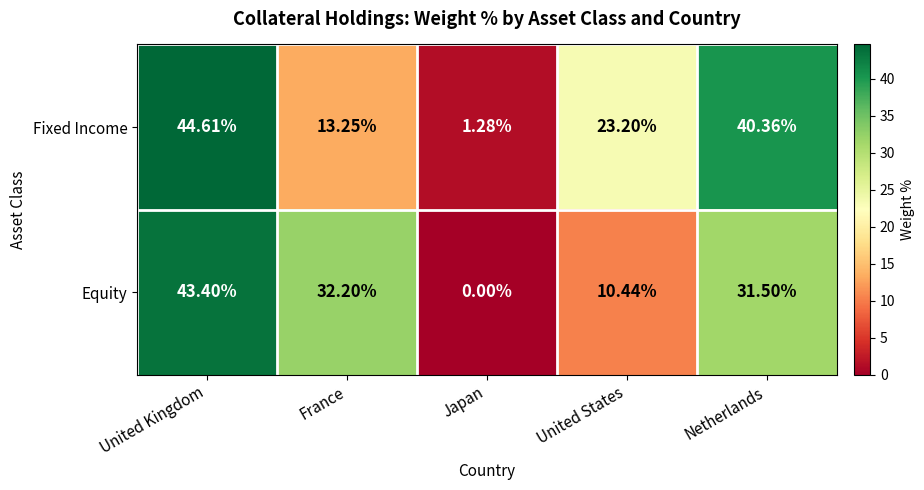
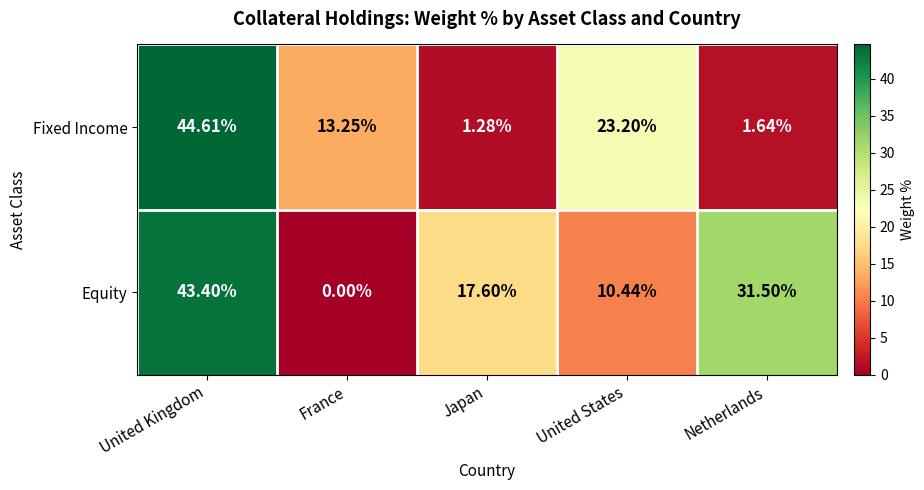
Fixed Income, Netherlands: 40.36% -> 1.64%
Equity, France: 32.20% -> 0.00%
Equity, Japan: 0.00% -> 17.60%
